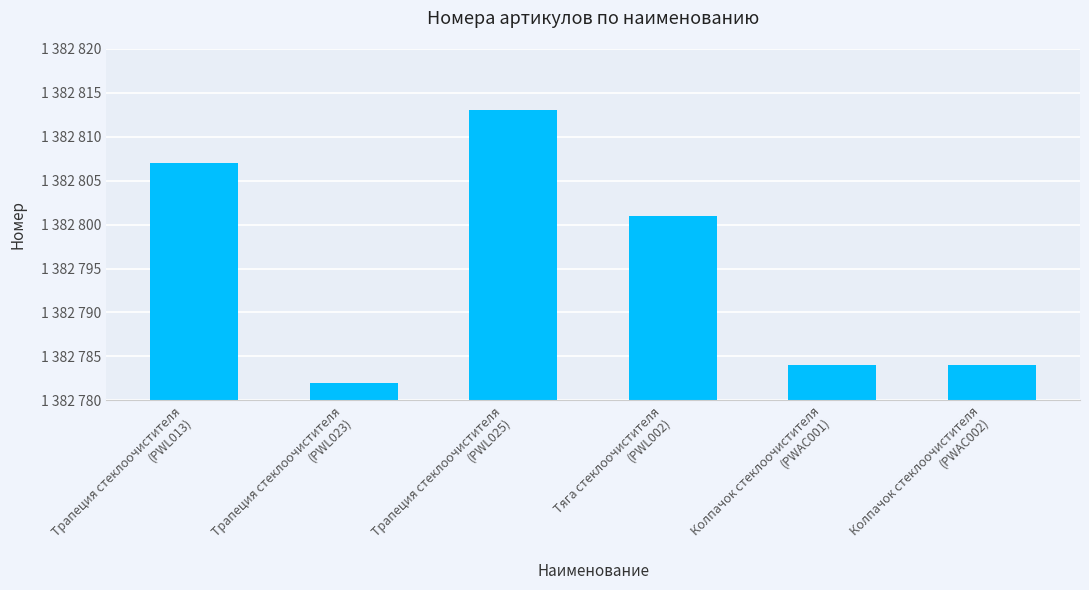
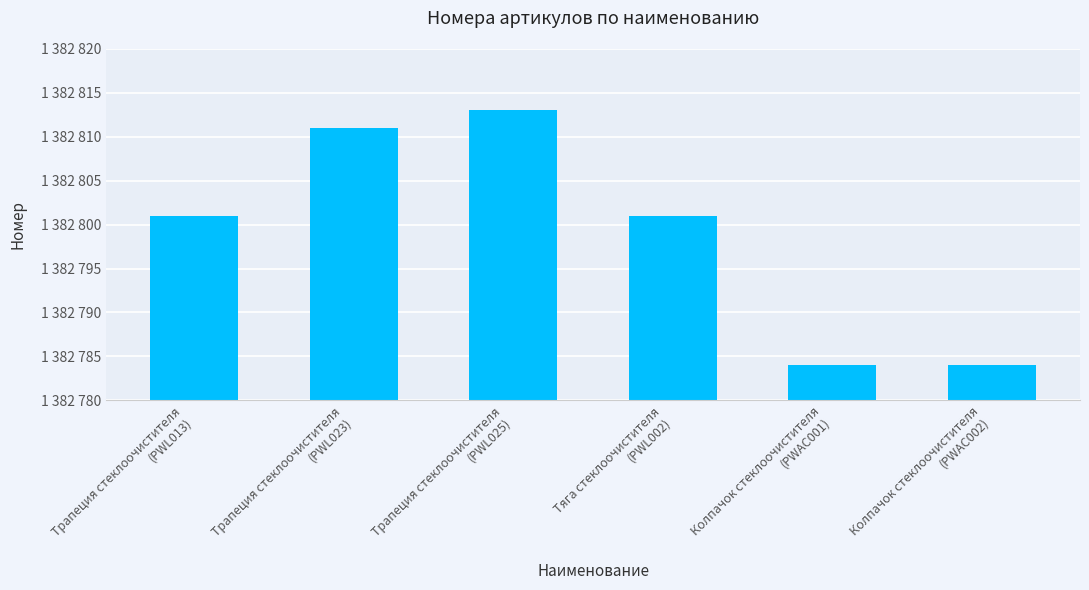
Трапеция стеклоочистителя (PWL013): 1382807 -> 1382801
Трапеция стеклоочистителя (PWL023): 1382782 -> 1382811
